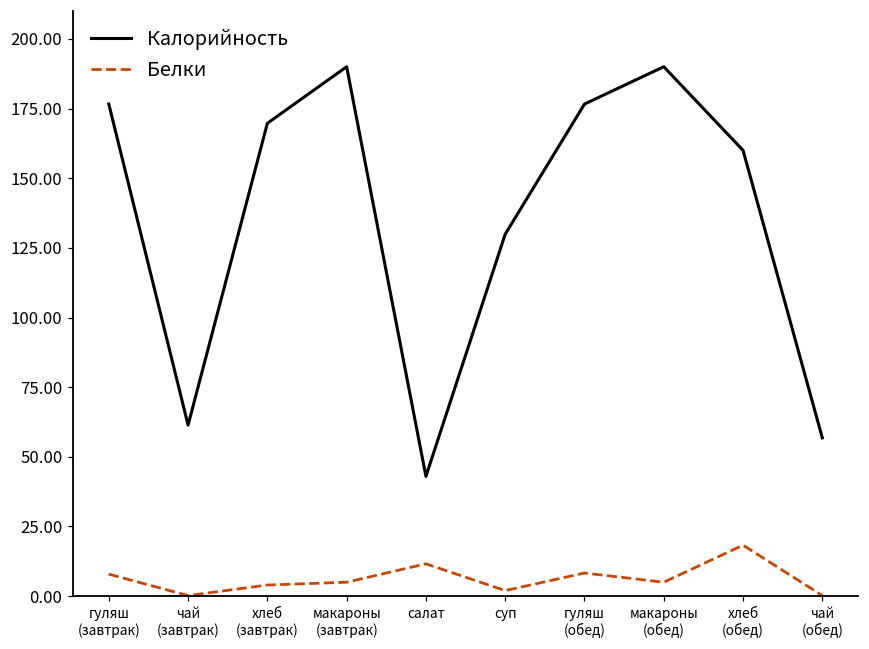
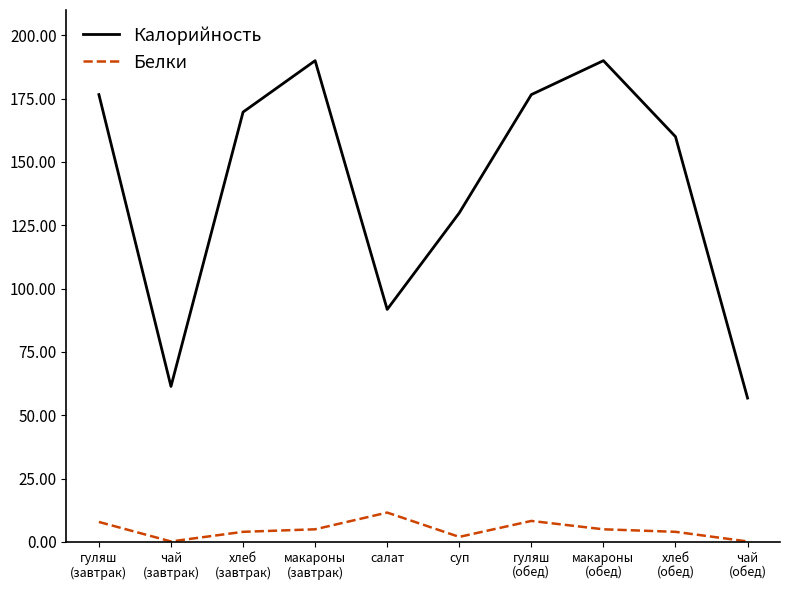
Калорийность, салат: 43 -> 92
Белки, хлеб (обед): 18 -> 4
